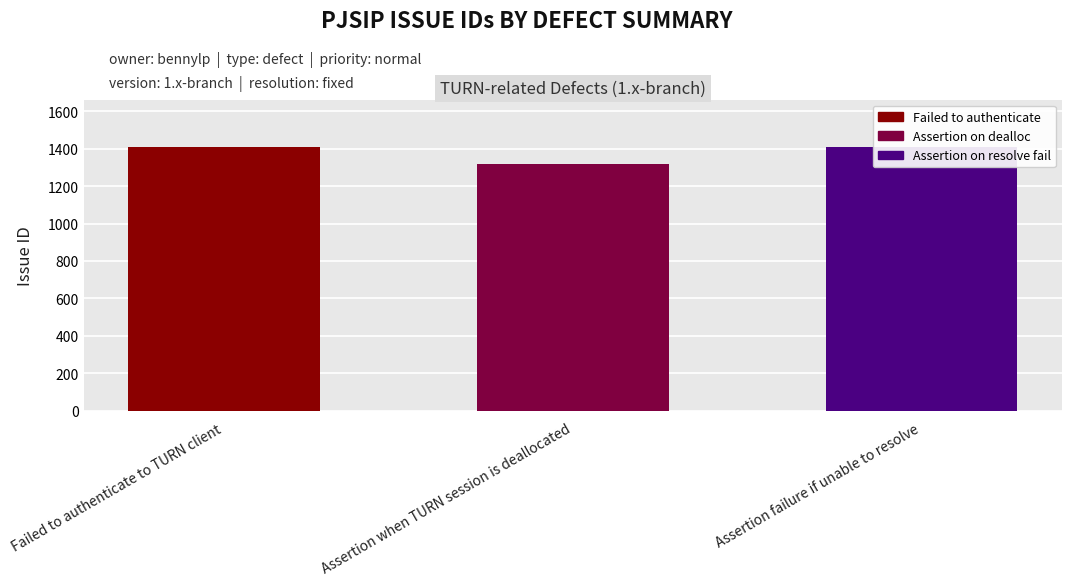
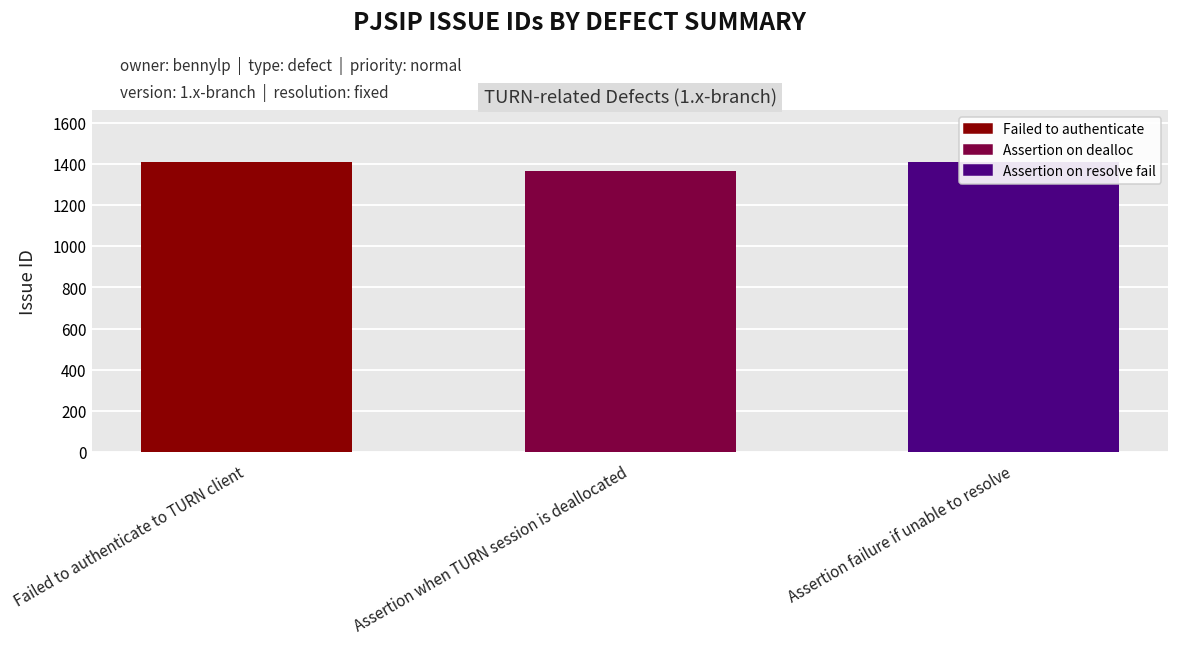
Assertion when TURN session is deallocated: 1320 -> 1370
